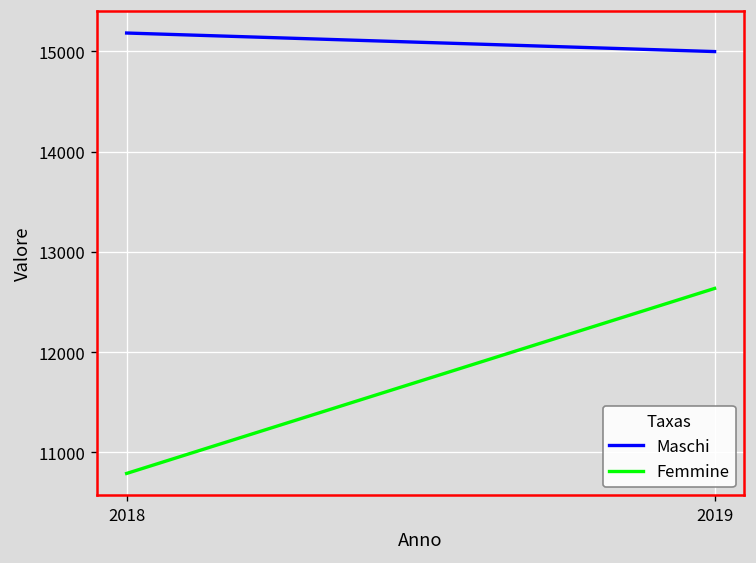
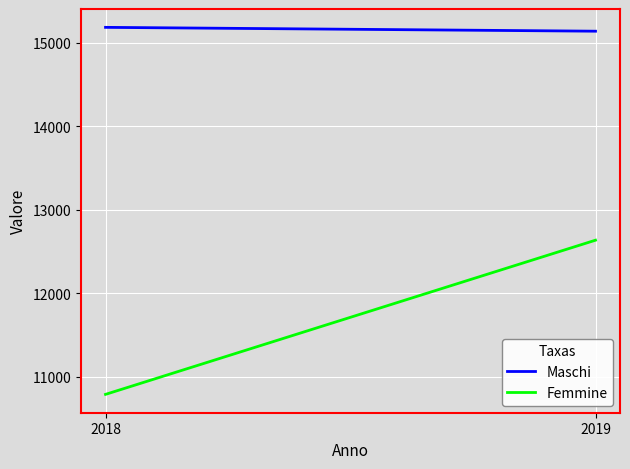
Maschi, 2019: 15000 -> 15100
